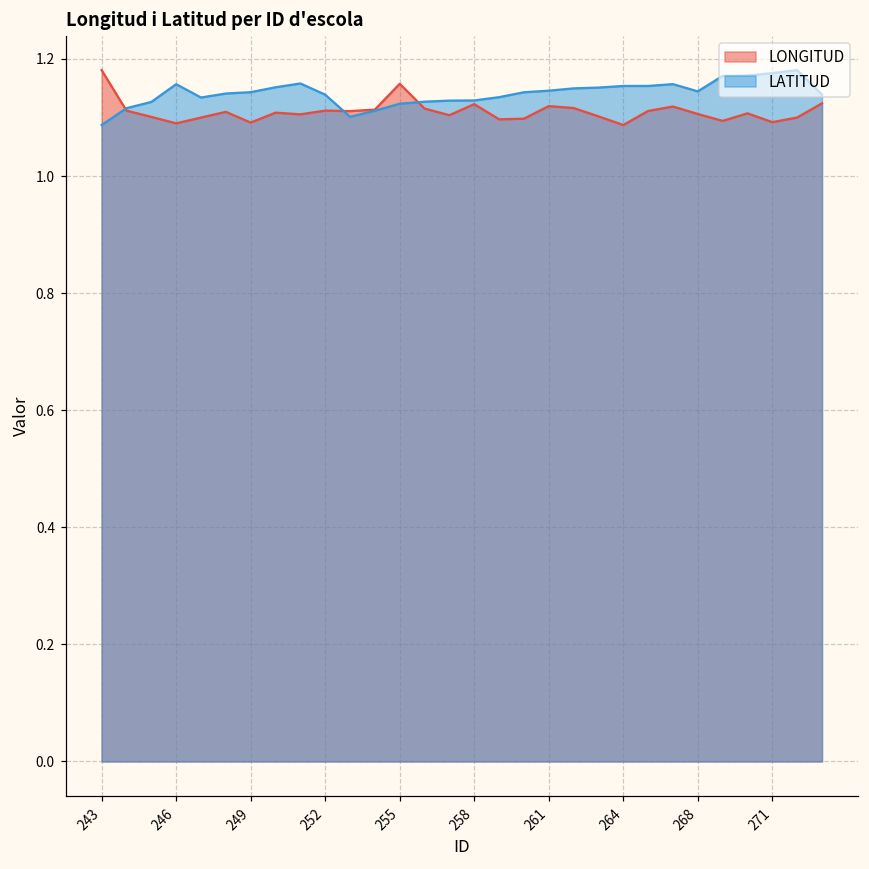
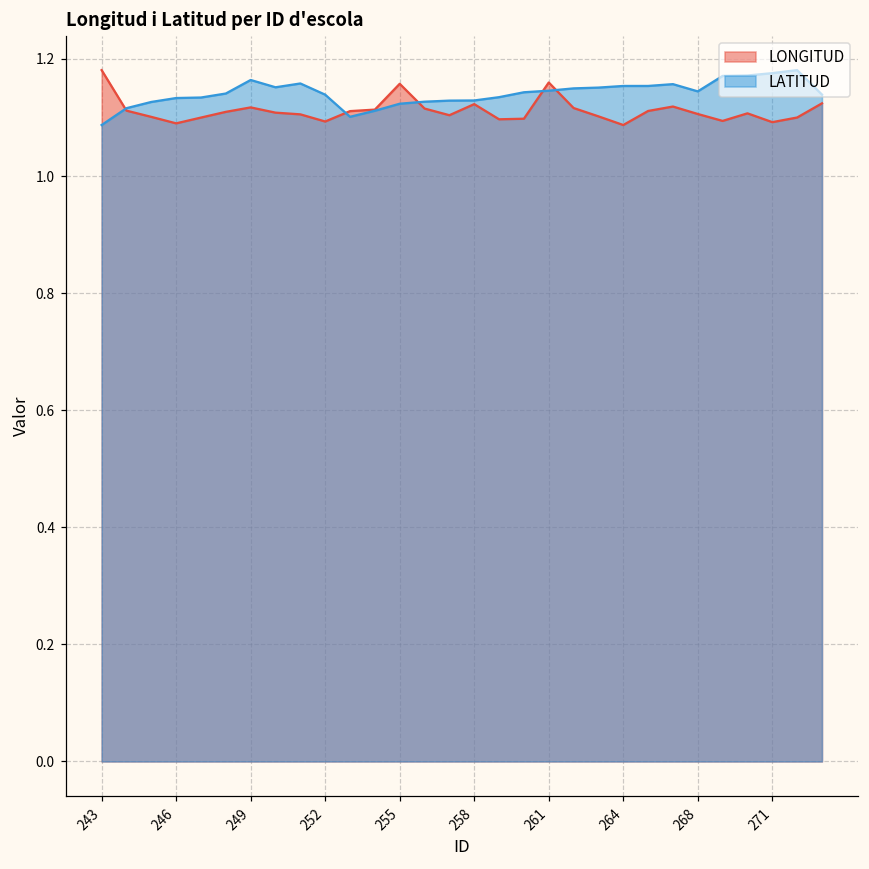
LATITUD, 246: 1.16 -> 1.13
LONGITUD, 249: 1.09 -> 1.12
LATITUD, 249: 1.14 -> 1.16
LONGITUD, 252: 1.11 -> 1.09
LONGITUD, 261: 1.12 -> 1.16
